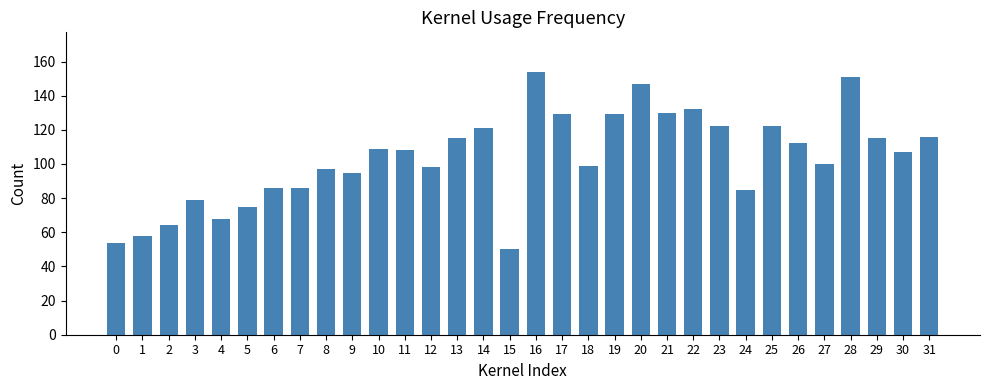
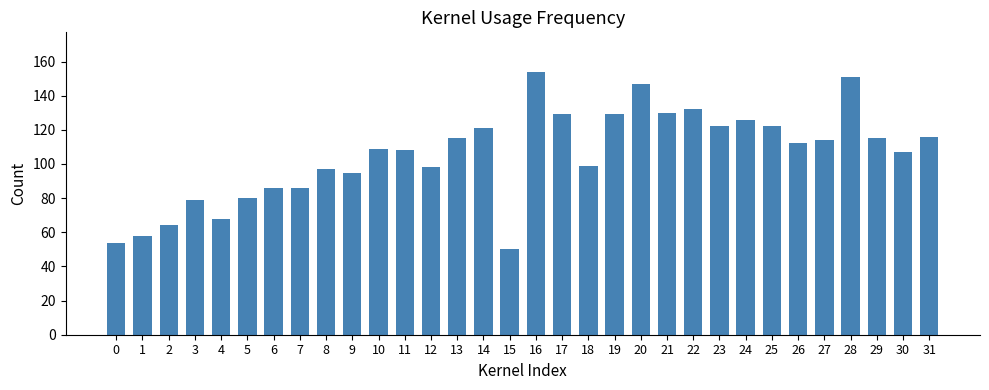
5: 75 -> 80
24: 85 -> 126
27: 100 -> 114
